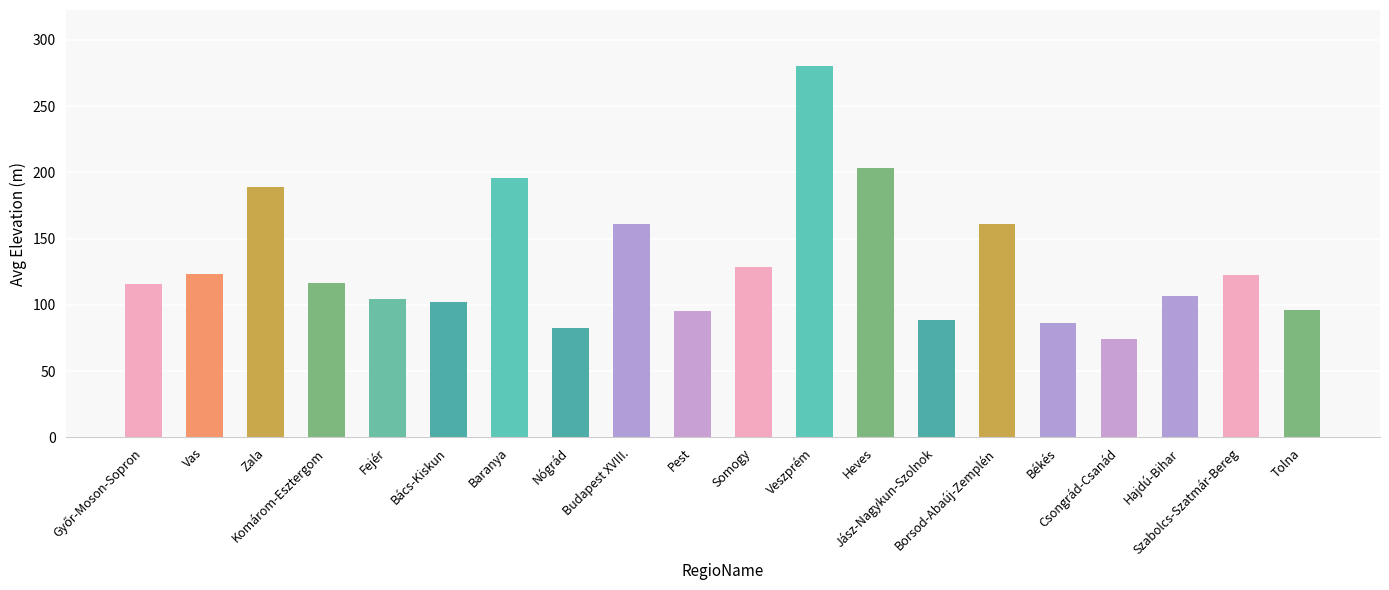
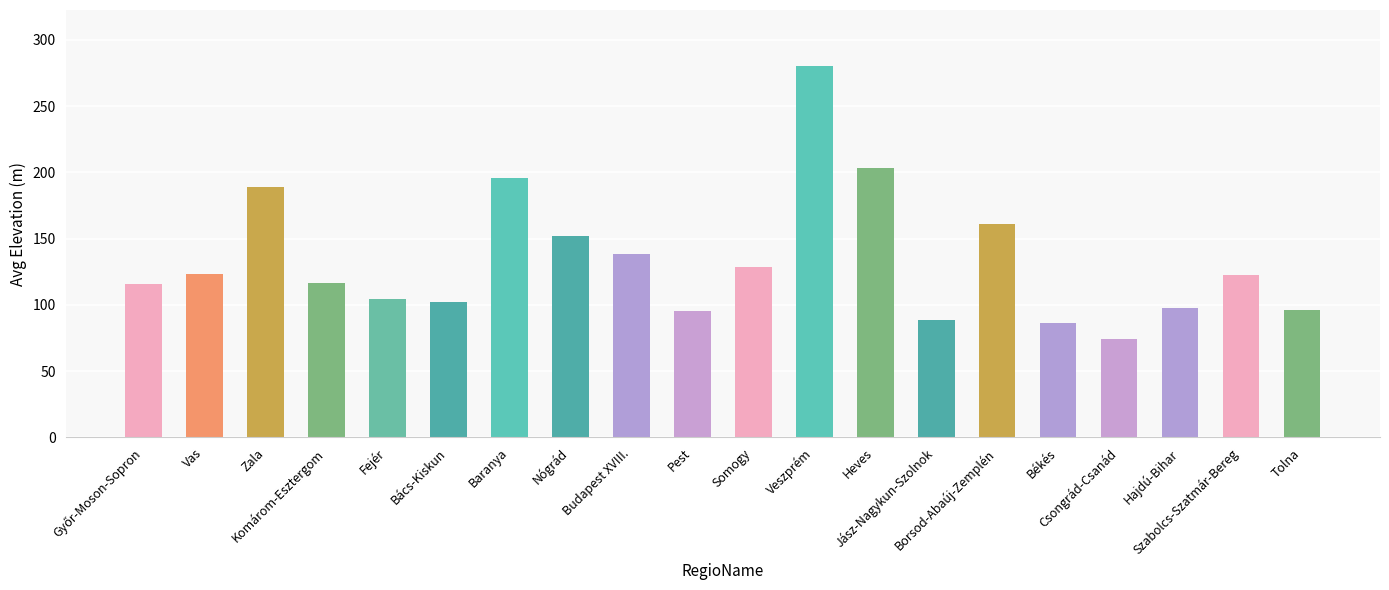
Nógrád: 83 -> 152
Budapest XVIII.: 161 -> 138
Hajdú-Bihar: 107 -> 98
